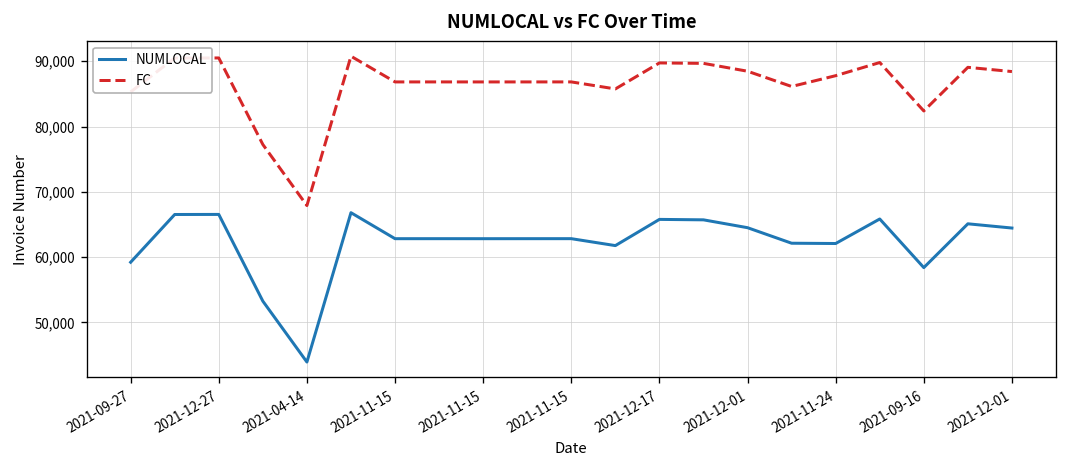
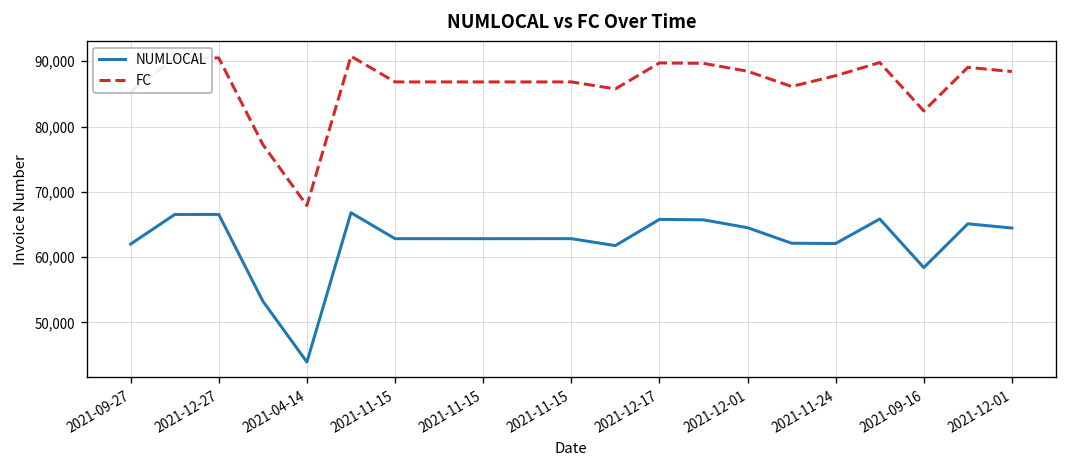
NUMLOCAL, 2021-09-27: 59,000 -> 62,000
